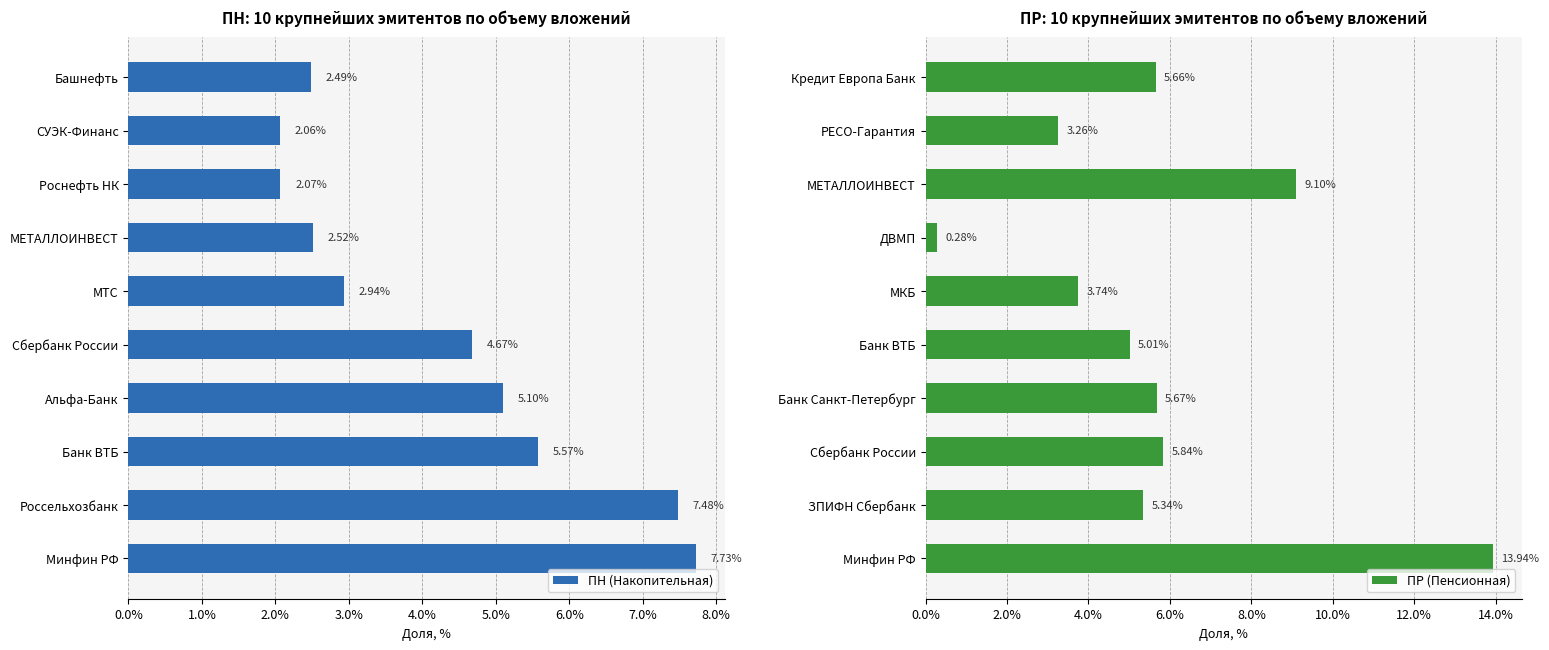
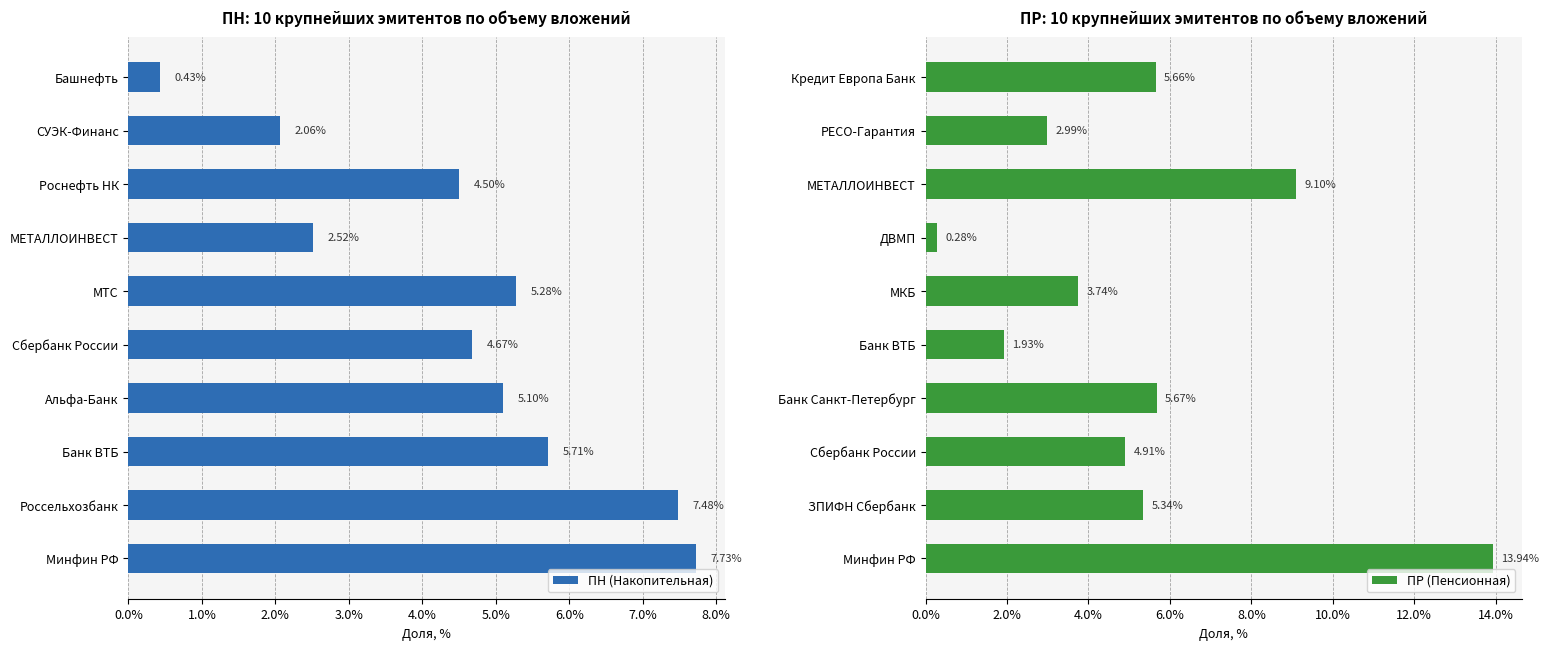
ПН: 10 крупнейших эмитентов по объему вложений, Башнефть: 2.49% -> 0.43%
ПН: 10 крупнейших эмитентов по объему вложений, Роснефть НК: 2.07% -> 4.50%
ПН: 10 крупнейших эмитентов по объему вложений, МТС: 2.94% -> 5.28%
ПН: 10 крупнейших эмитентов по объему вложений, Банк ВТБ: 5.57% -> 5.71%
ПР: 10 крупнейших эмитентов по объему вложений, РЕСО-Гарантия: 3.26% -> 2.99%
ПР: 10 крупнейших эмитентов по объему вложений, Банк ВТБ: 5.01% -> 1.93%
ПР: 10 крупнейших эмитентов по объему вложений, Сбербанк России: 5.84% -> 4.91%
